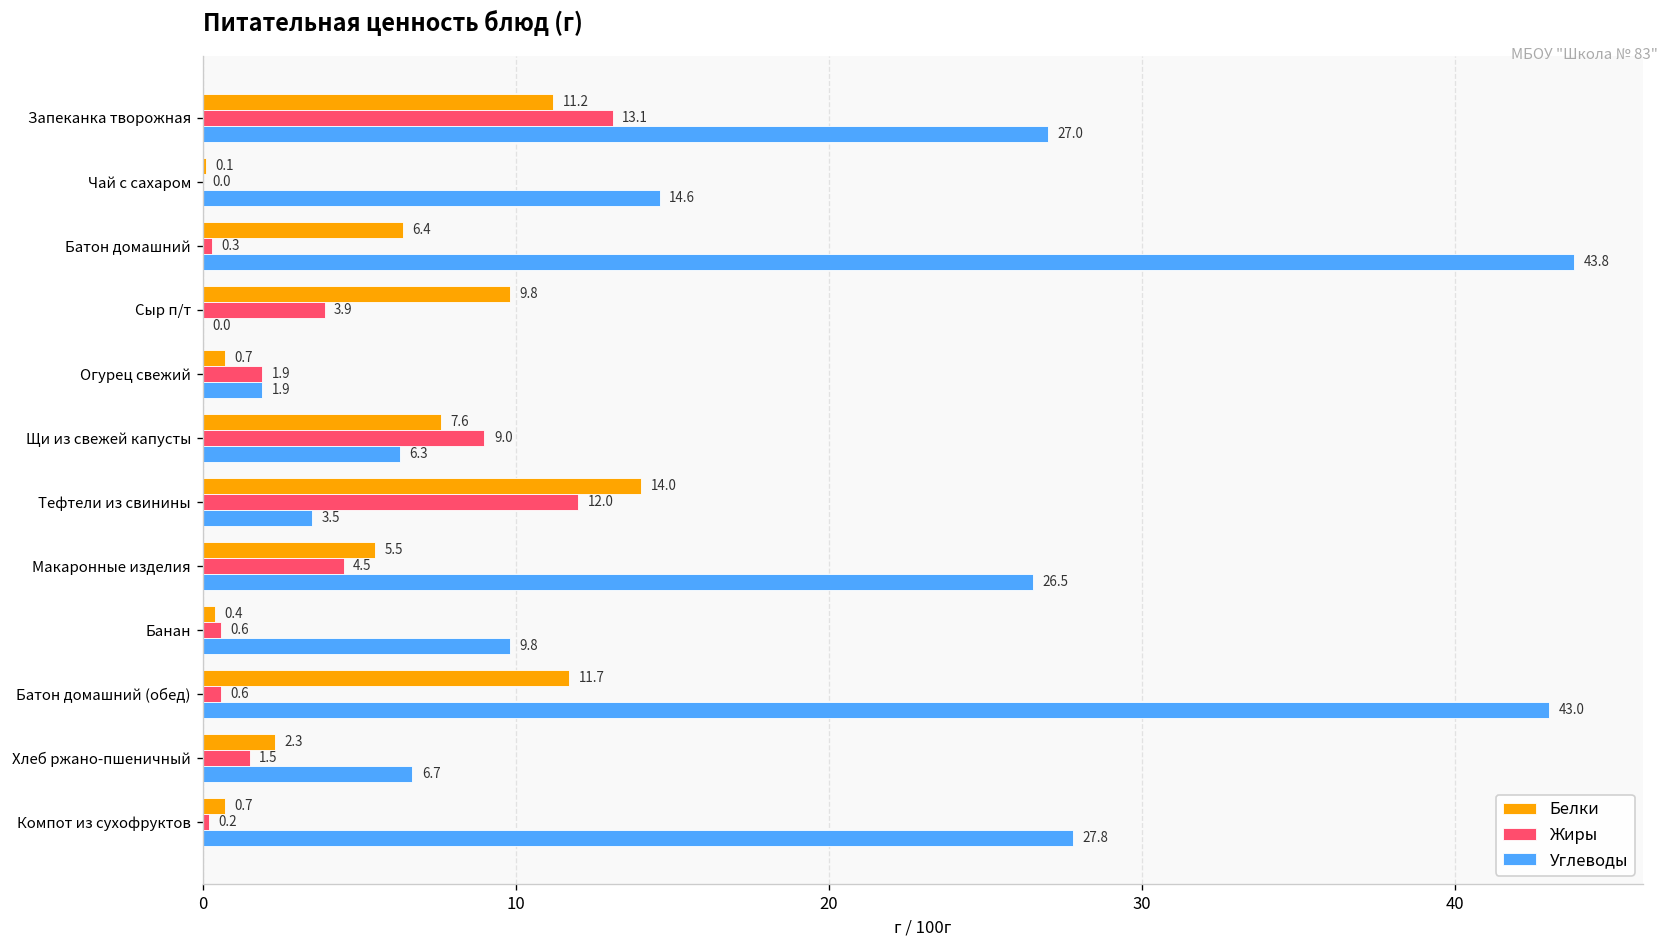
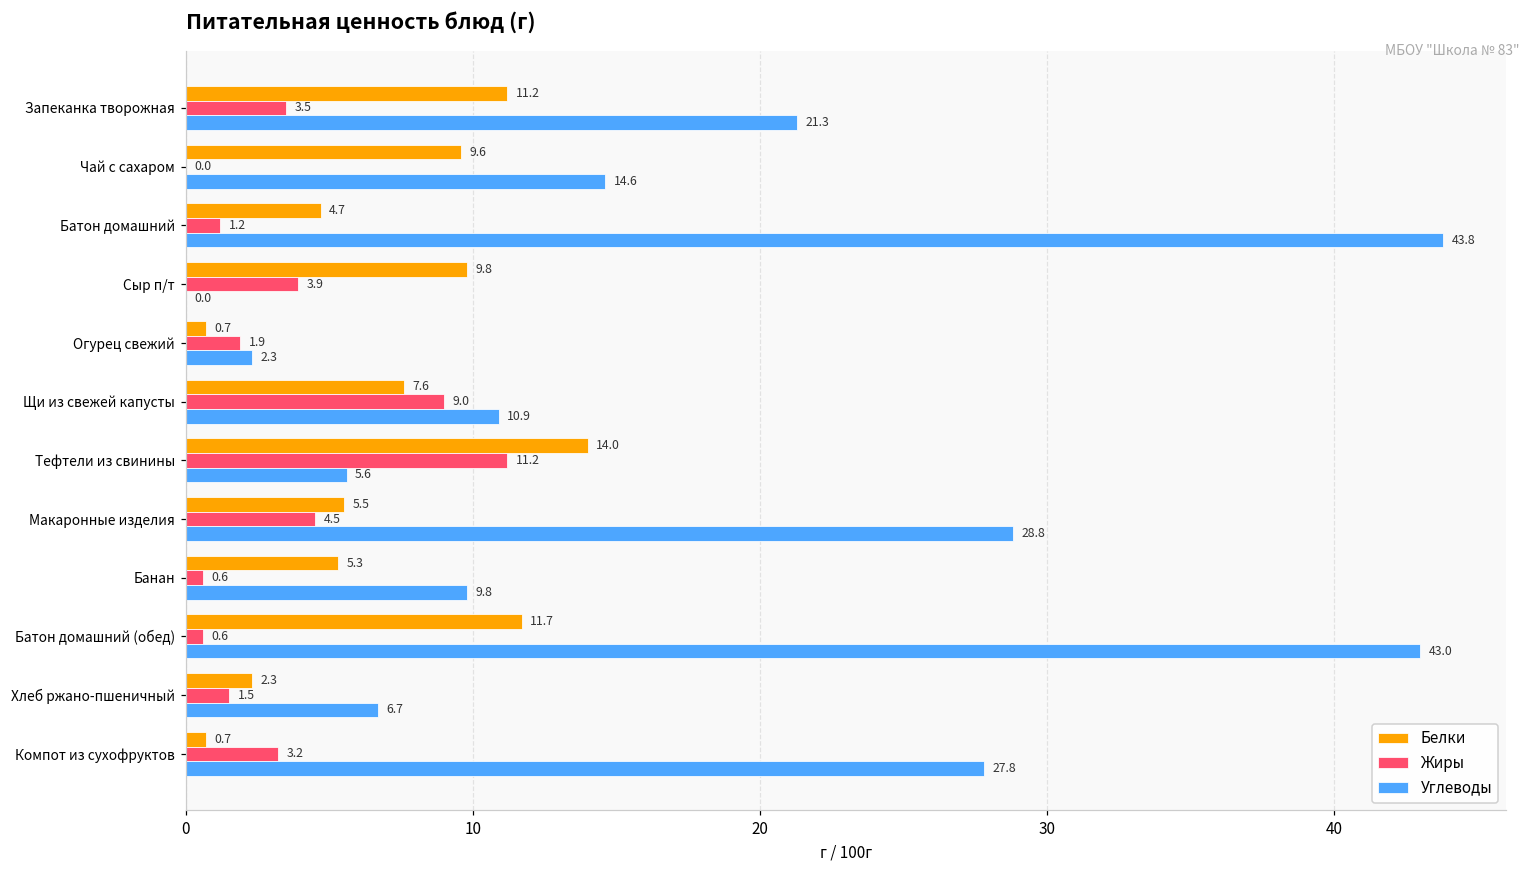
Жиры, Запеканка творожная: 13.1 -> 3.5
Углеводы, Запеканка творожная: 27.0 -> 21.3
Белки, Чай с сахаром: 0.1 -> 9.6
Белки, Батон домашний: 6.4 -> 4.7
Жиры, Батон домашний: 0.3 -> 1.2
Углеводы, Огурец свежий: 1.9 -> 2.3
Углеводы, Щи из свежей капусты: 6.3 -> 10.9
Жиры, Тефтели из свинины: 12.0 -> 11.2
Углеводы, Тефтели из свинины: 3.5 -> 5.6
Углеводы, Макаронные изделия: 26.5 -> 28.8
Белки, Банан: 0.4 -> 5.3
Жиры, Компот из сухофруктов: 0.2 -> 3.2
